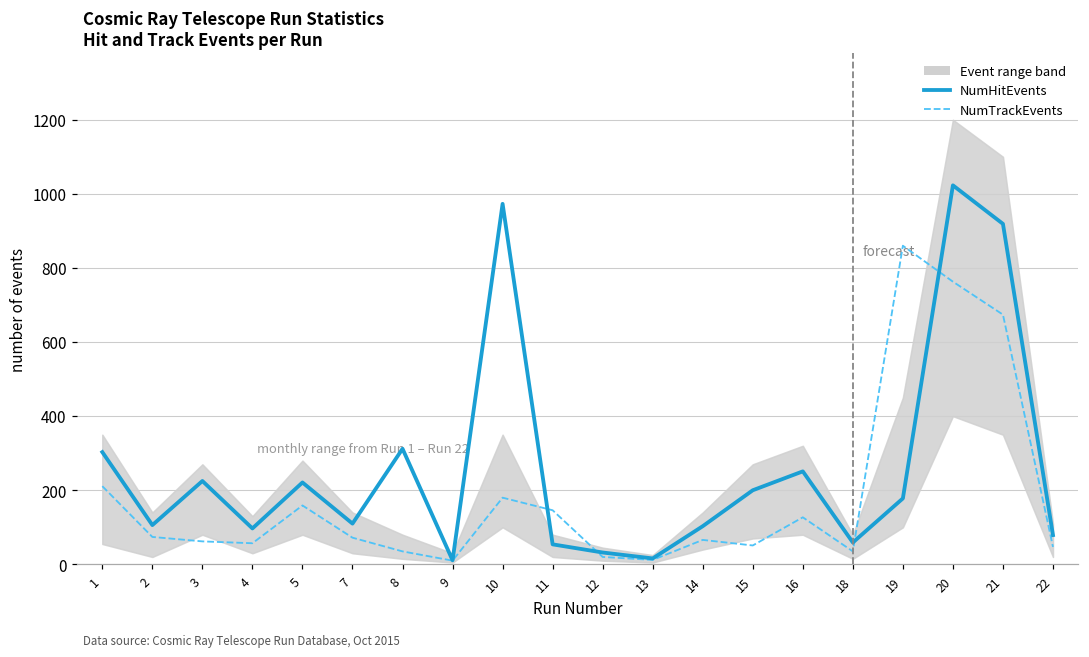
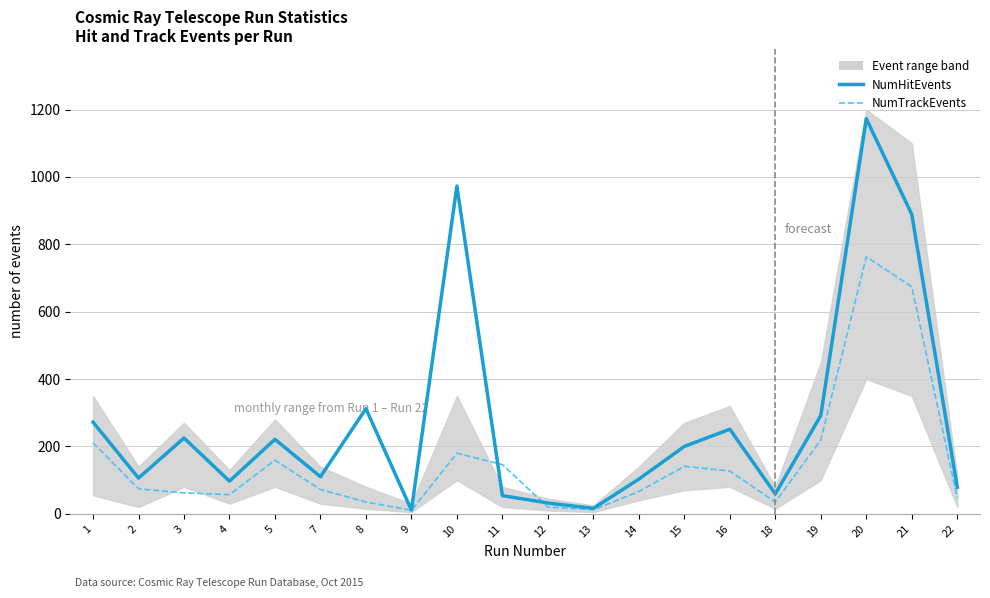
NumHitEvents, 1: 300 -> 270
NumTrackEvents, 15: 50 -> 140
NumHitEvents, 19: 180 -> 290
NumTrackEvents, 19: 860 -> 220
NumHitEvents, 20: 1020 -> 1170
NumHitEvents, 21: 920 -> 890
